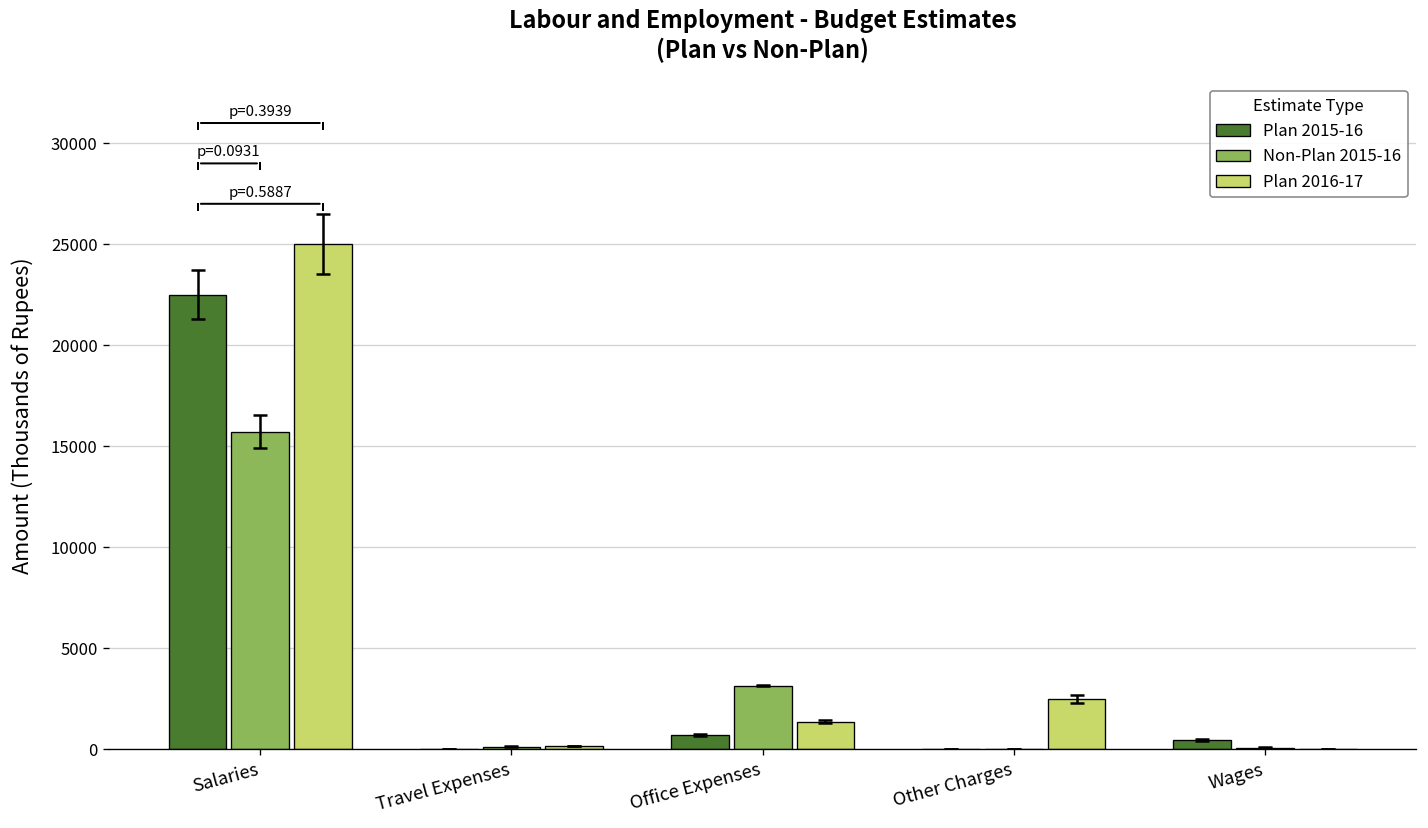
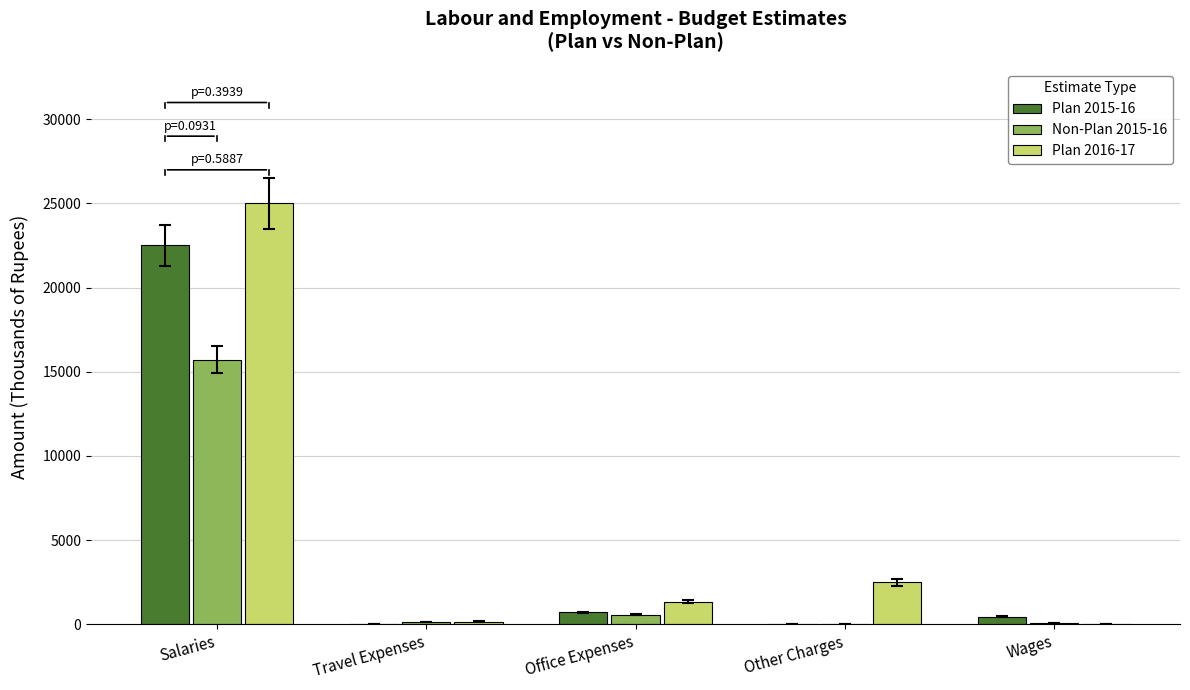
Non-Plan 2015-16, Office Expenses: 3100 -> 600
